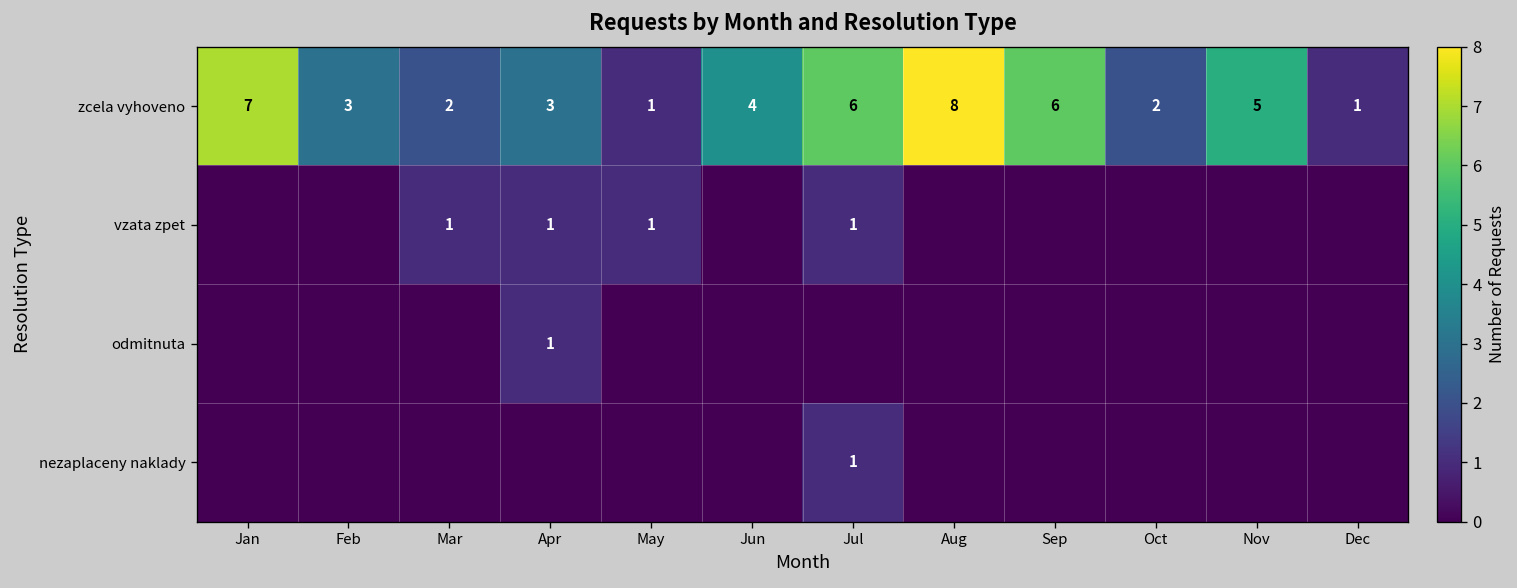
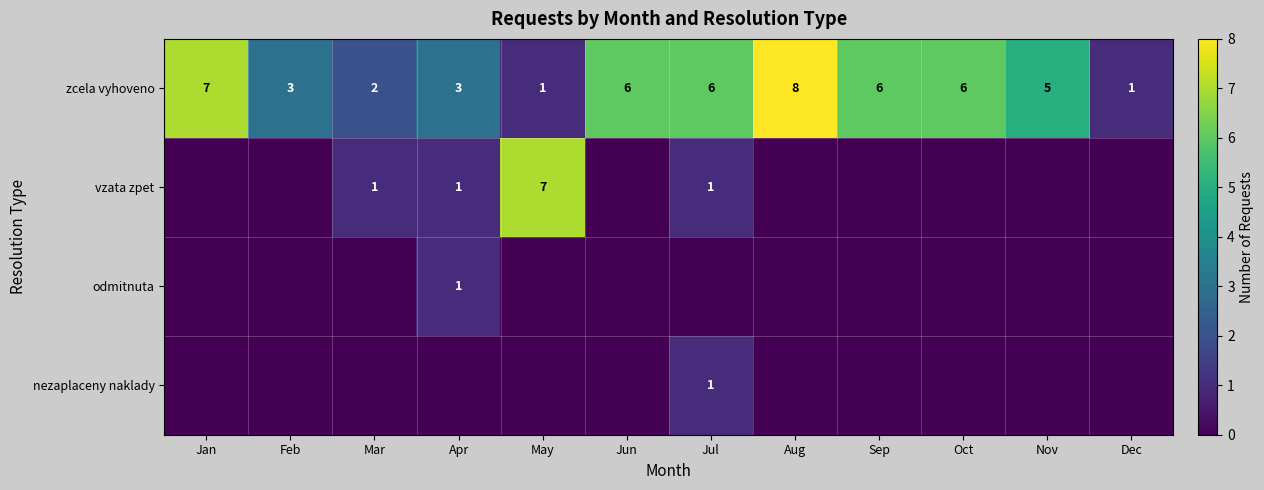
zcela vyhoveno, Jun: 4 -> 6
zcela vyhoveno, Oct: 2 -> 6
vzata zpet, May: 1 -> 7
